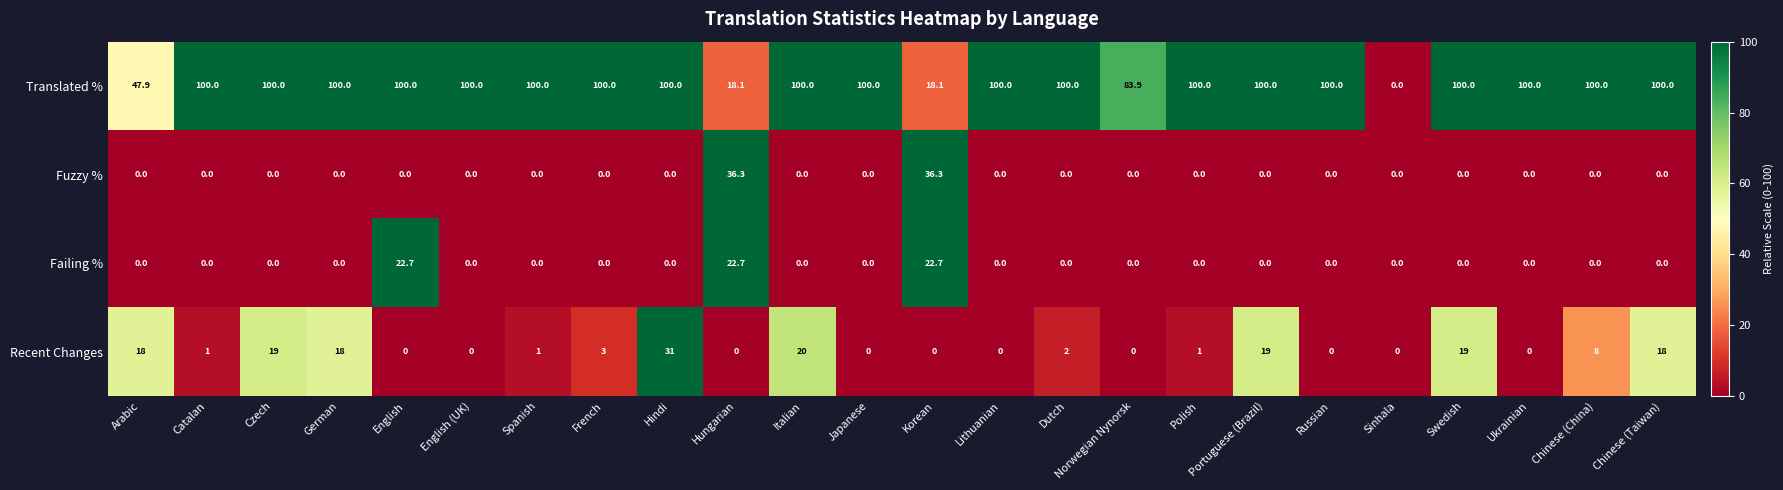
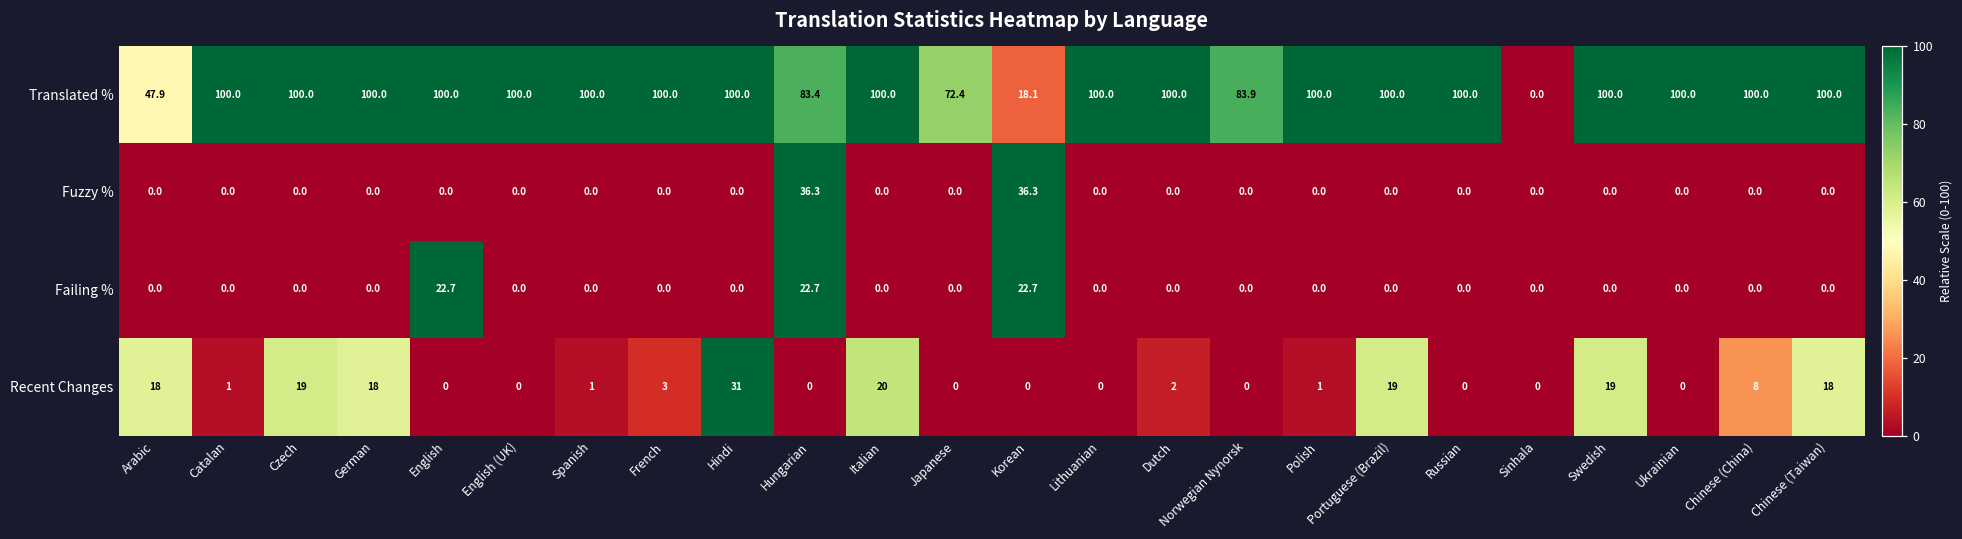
Translated %, Hungarian: 18.1 -> 83.4
Translated %, Japanese: 100.0 -> 72.4
